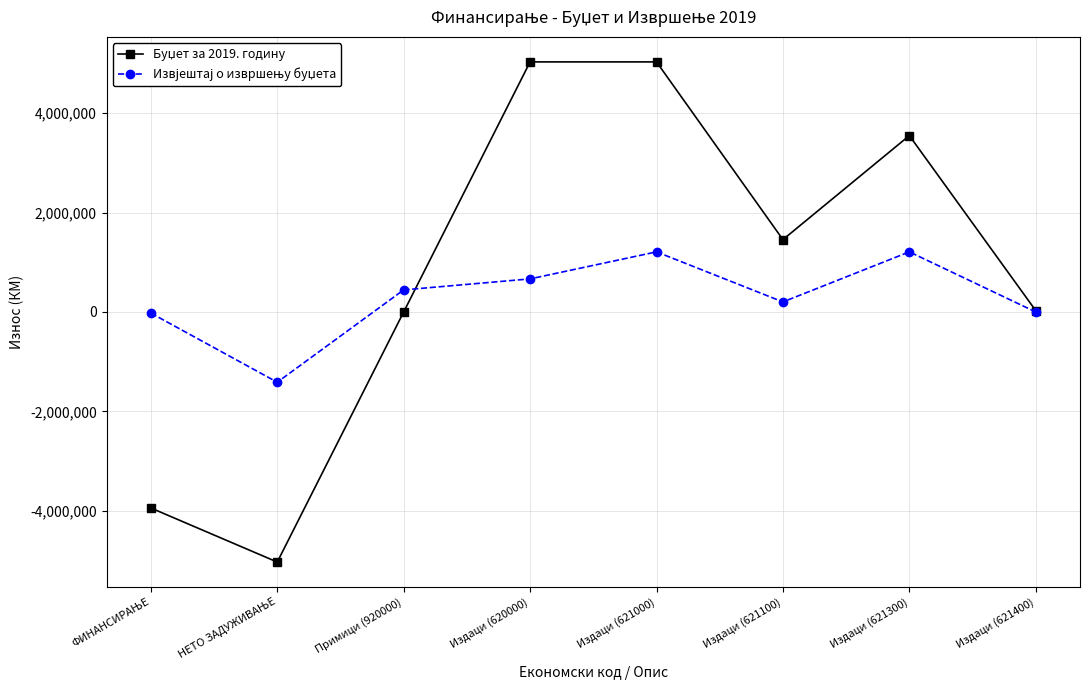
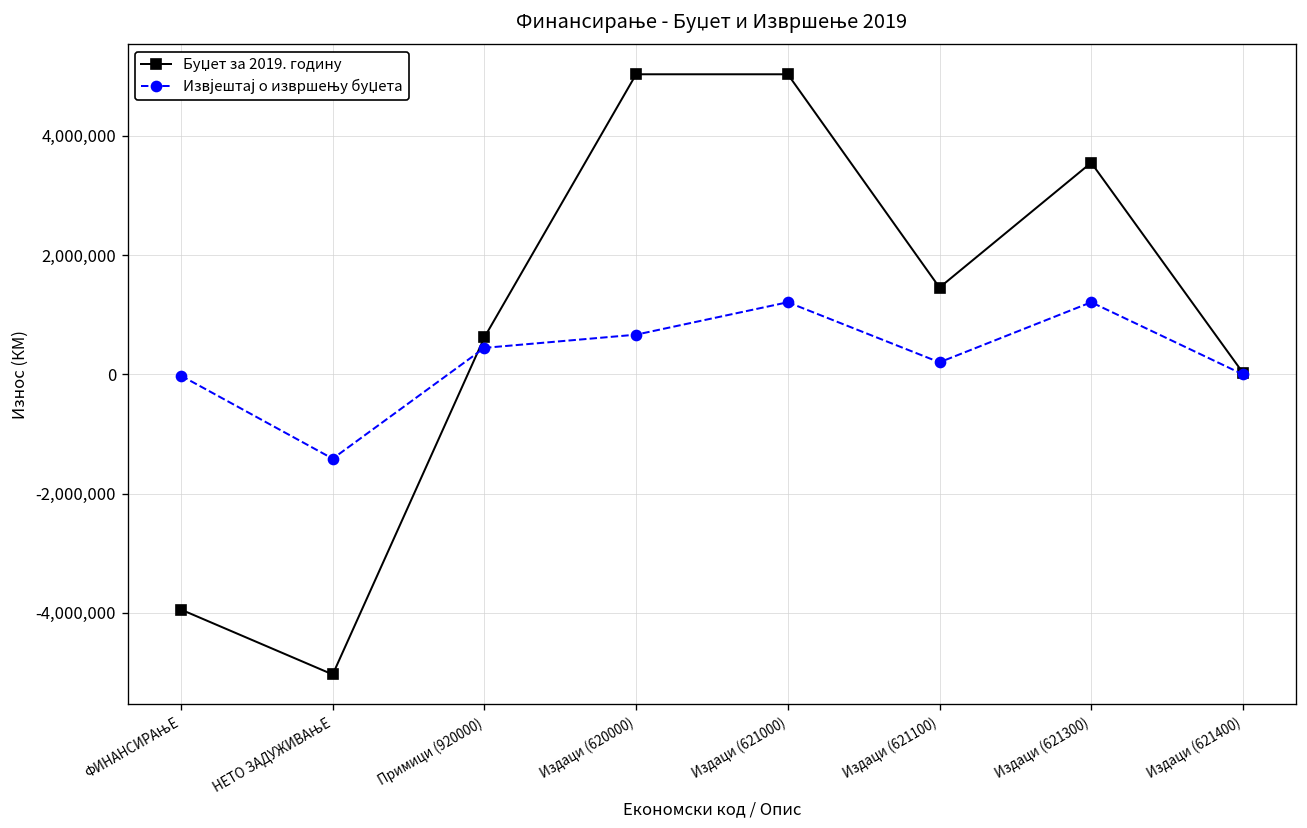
Буџет за 2019. годину, Примици (920000): 0 -> 600,000
